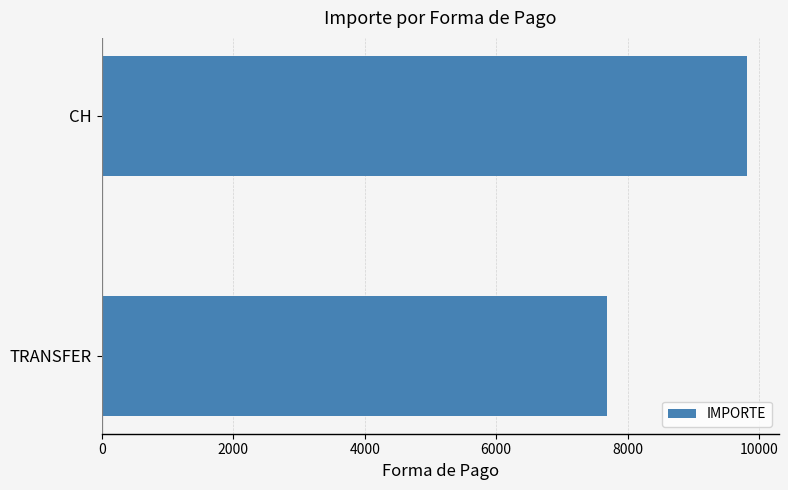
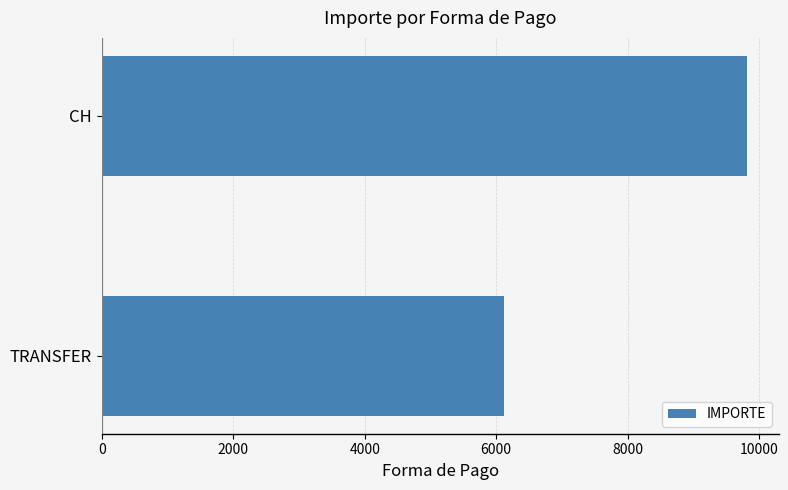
TRANSFER: 7700 -> 6100
